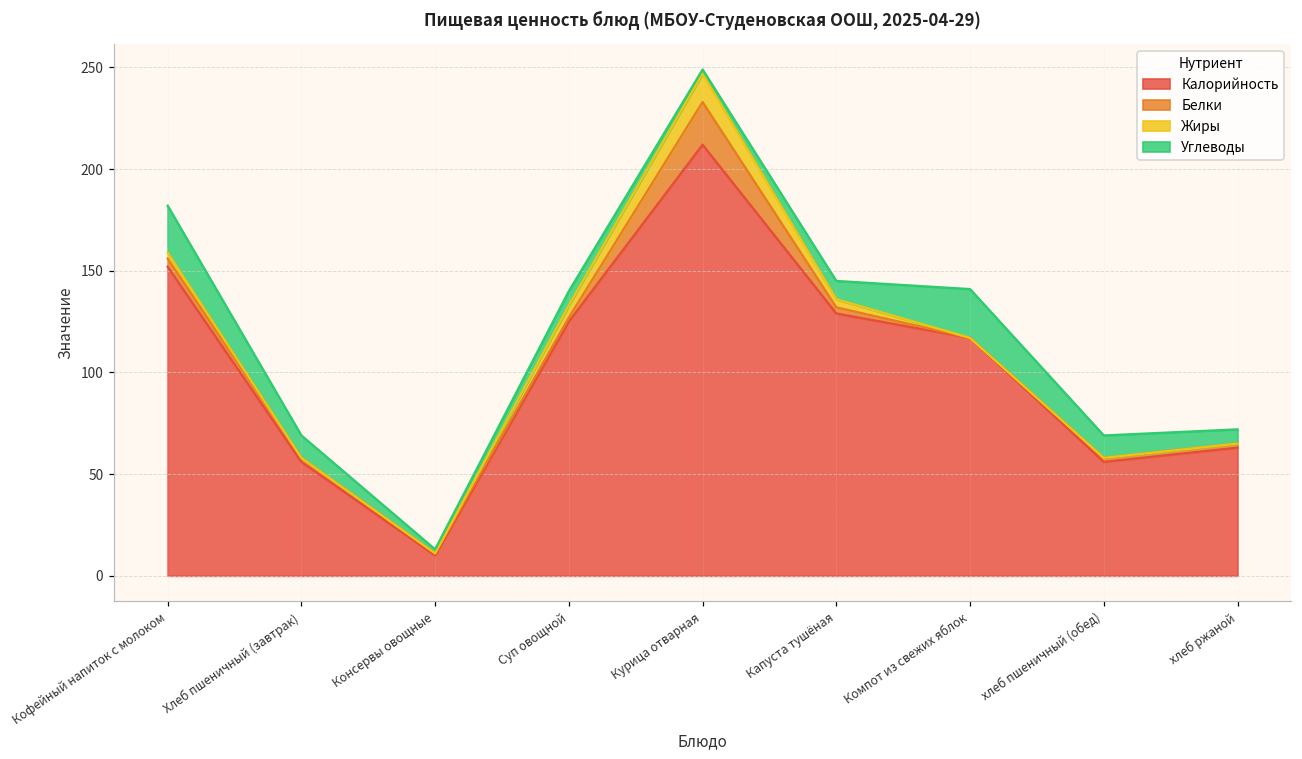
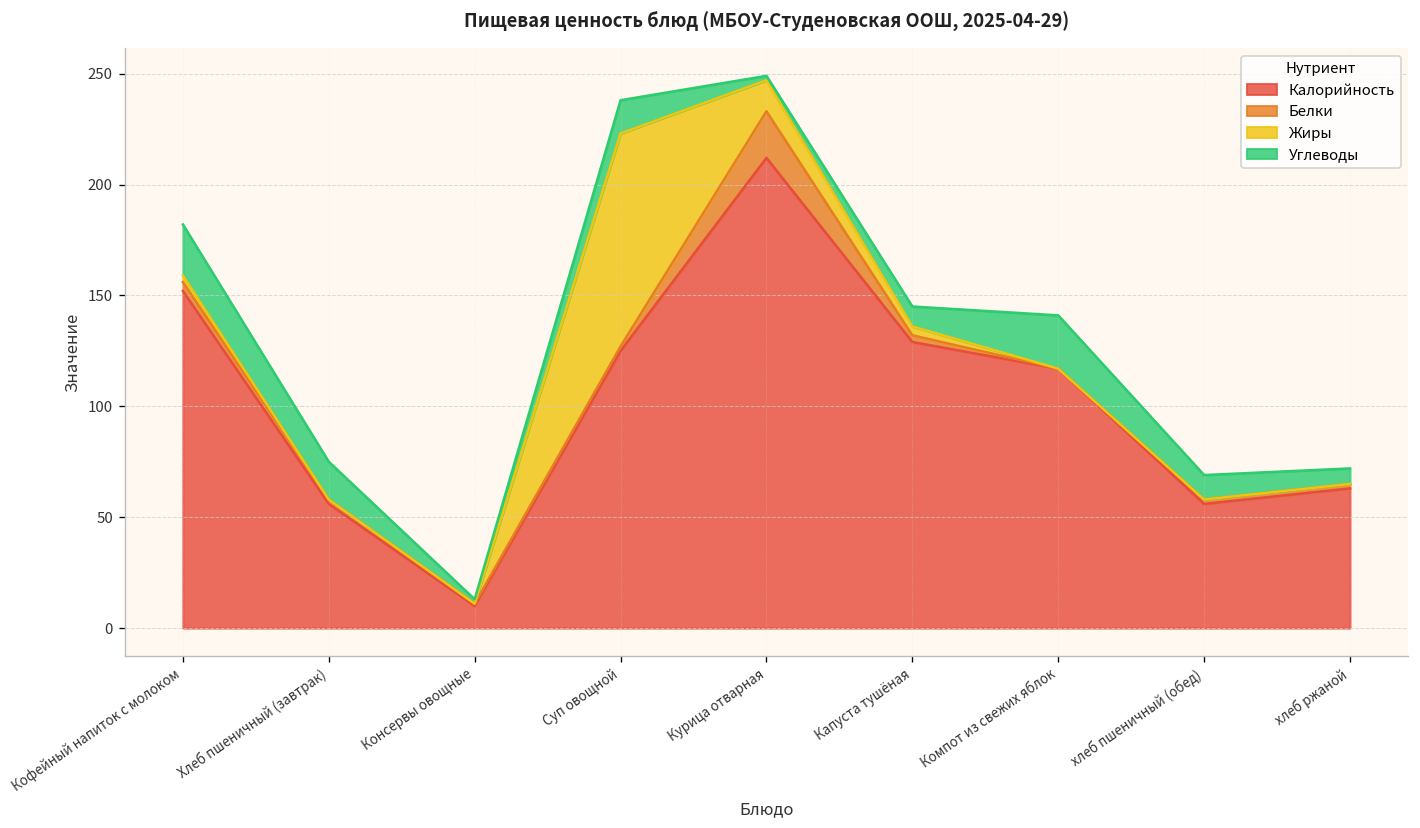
Углеводы, Хлеб пшеничный (завтрак): 11 -> 17
Жиры, Суп овощной: 6 -> 96
Углеводы, Суп овощной: 7 -> 15
